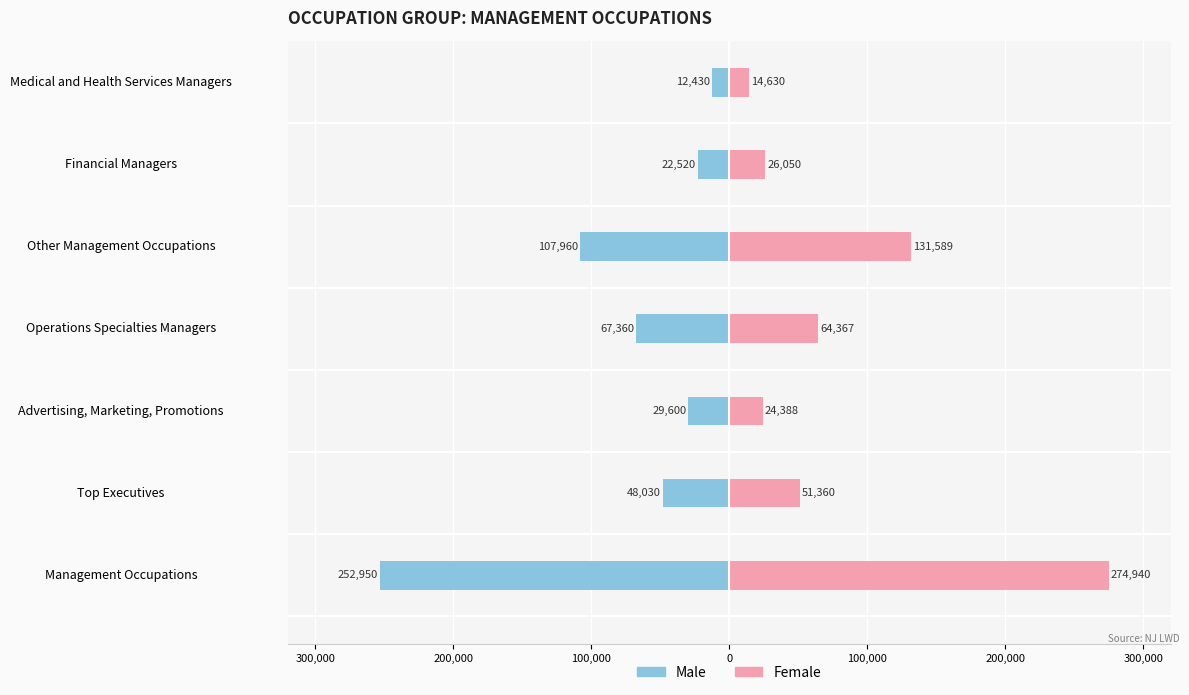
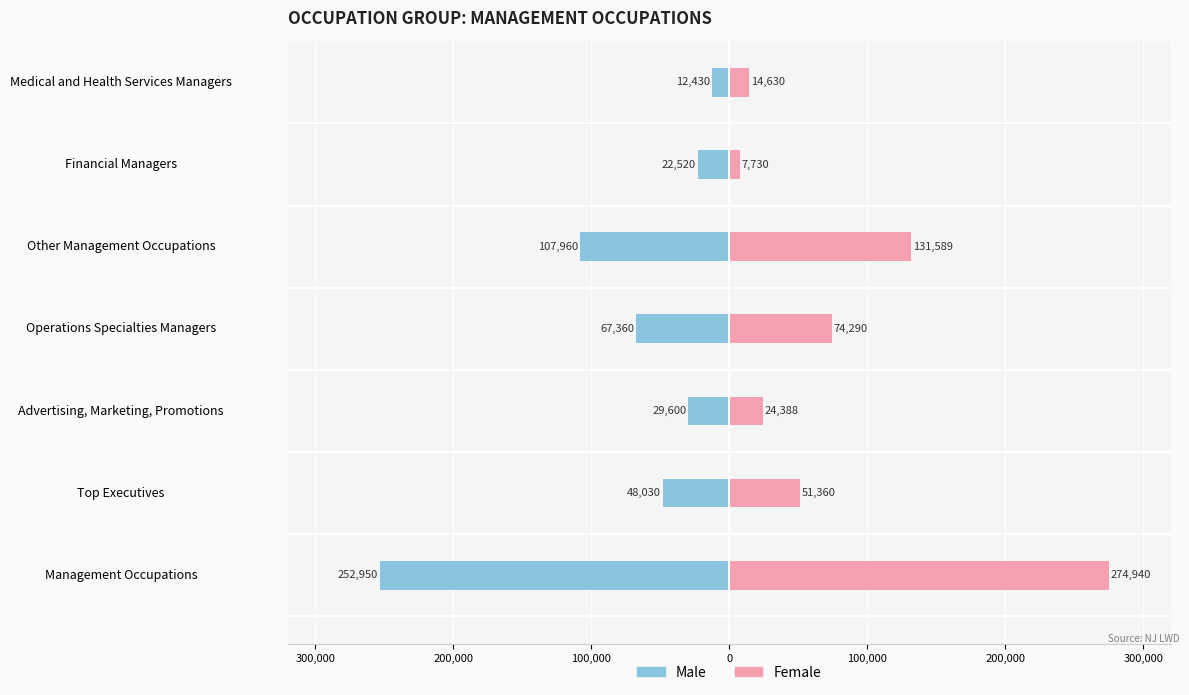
Female, Financial Managers: 26,050 -> 7,730
Female, Operations Specialties Managers: 64,367 -> 74,290
